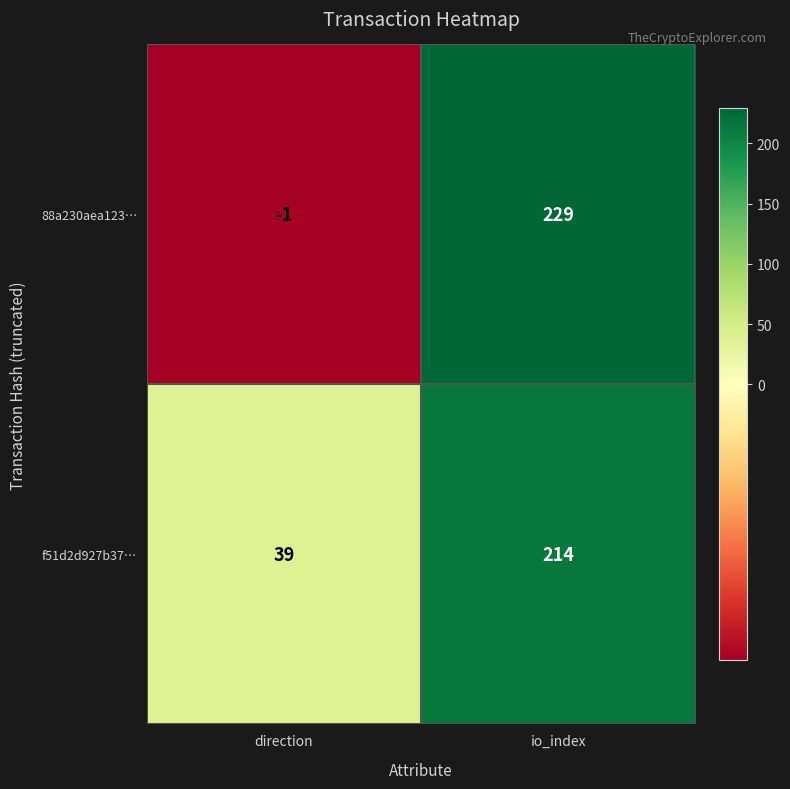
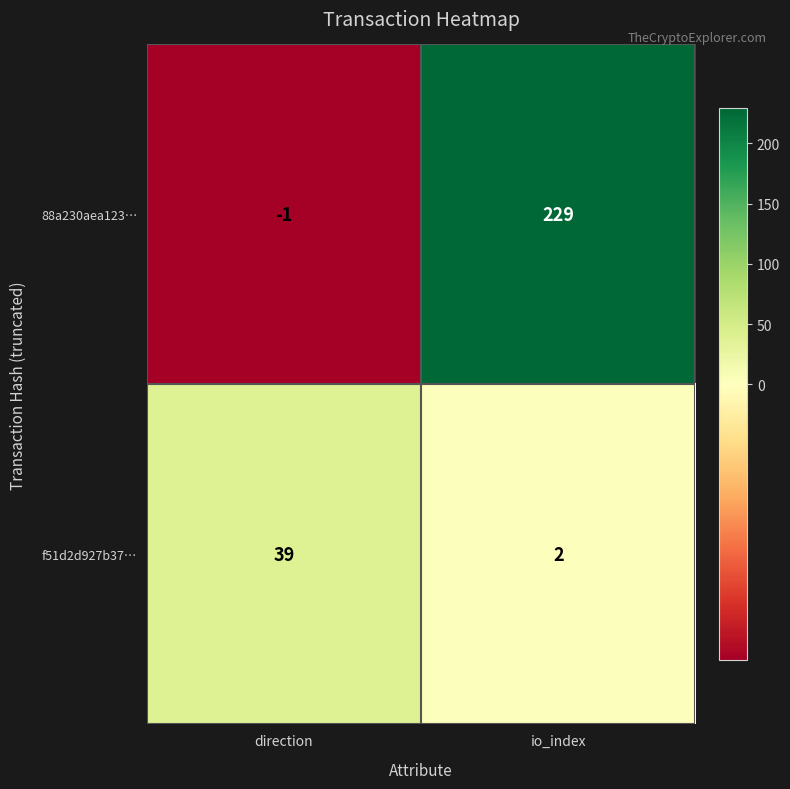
f51d2d927b37…, io_index: 214 -> 2
